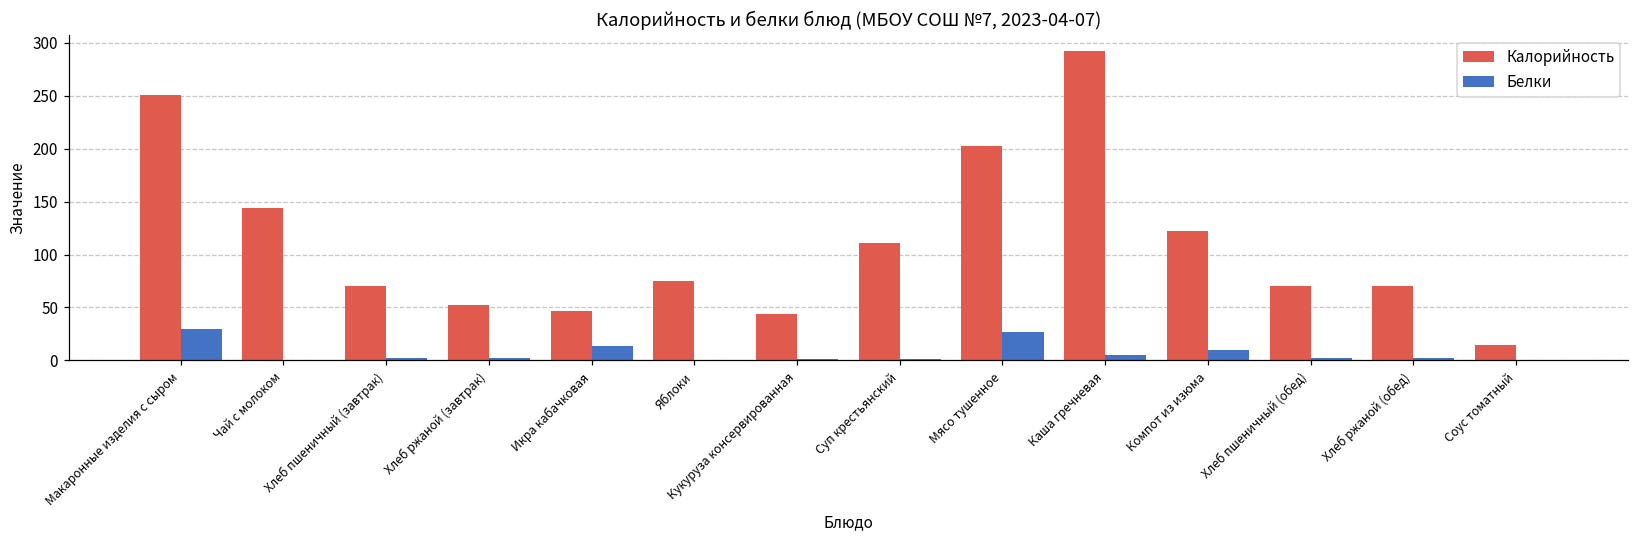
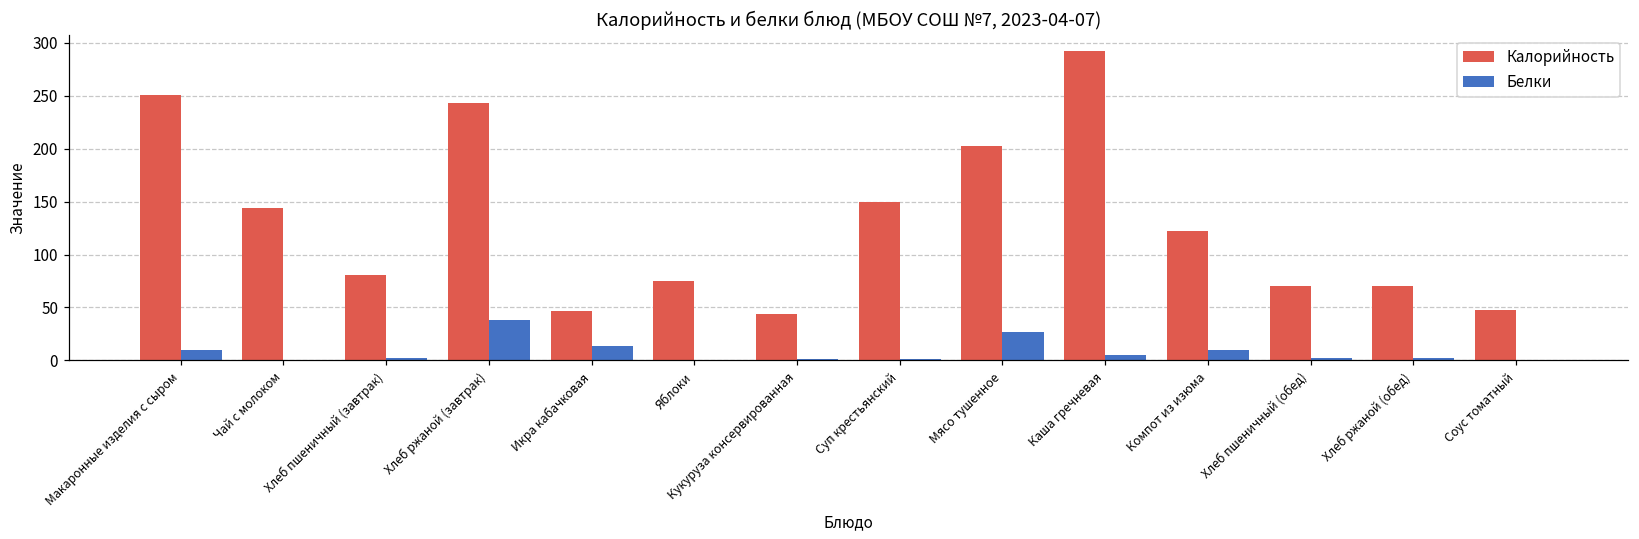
Белки, Макаронные изделия с сыром: 30 -> 10
Калорийность, Хлеб пшеничный (завтрак): 70 -> 80
Калорийность, Хлеб ржаной (завтрак): 50 -> 240
Белки, Хлеб ржаной (завтрак): 0 -> 40
Калорийность, Суп крестьянский: 110 -> 150
Калорийность, Соус томатный: 10 -> 50
